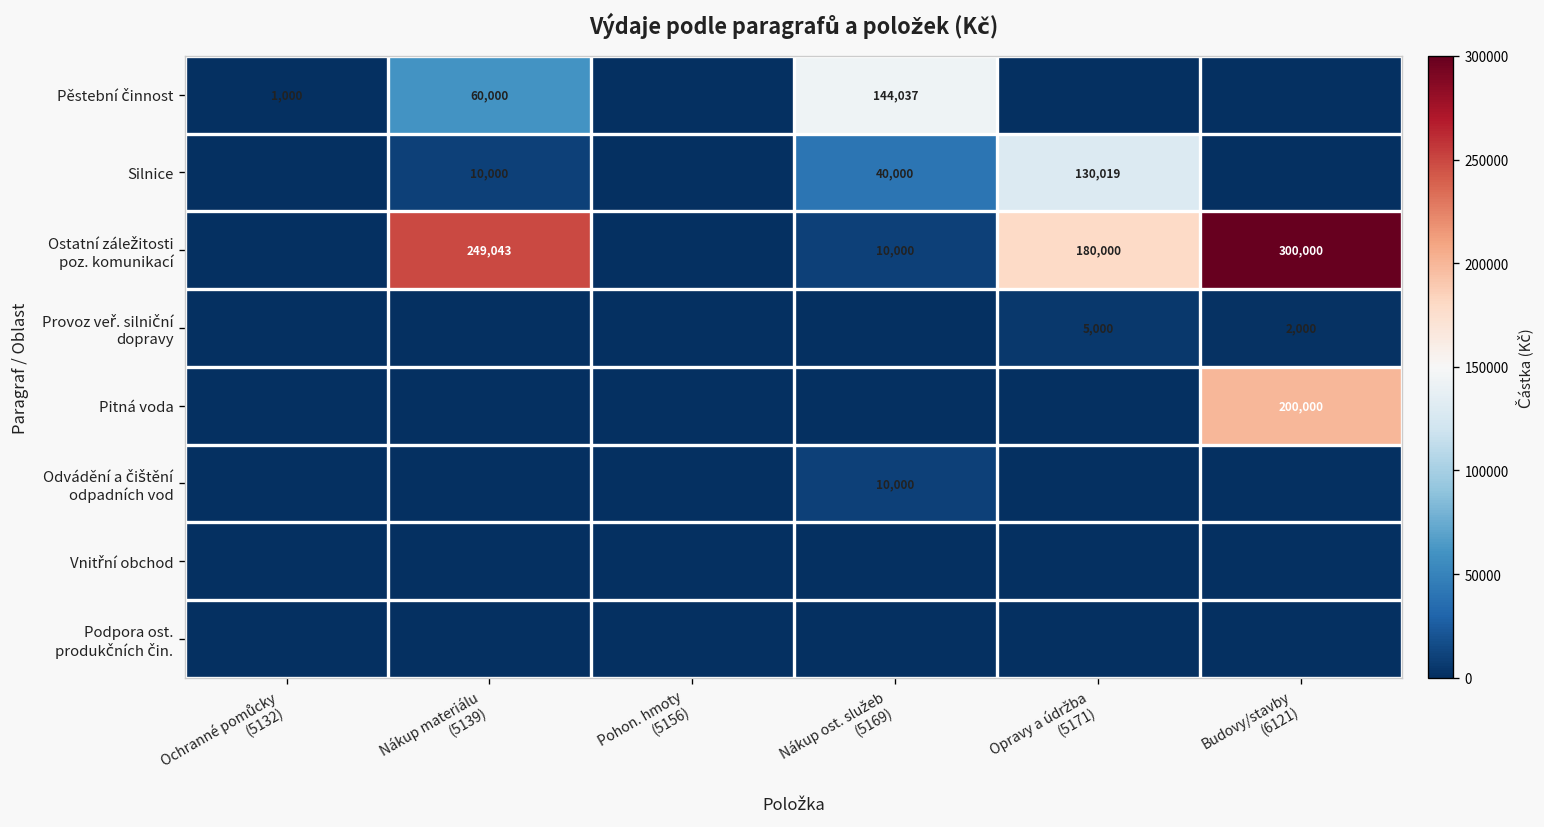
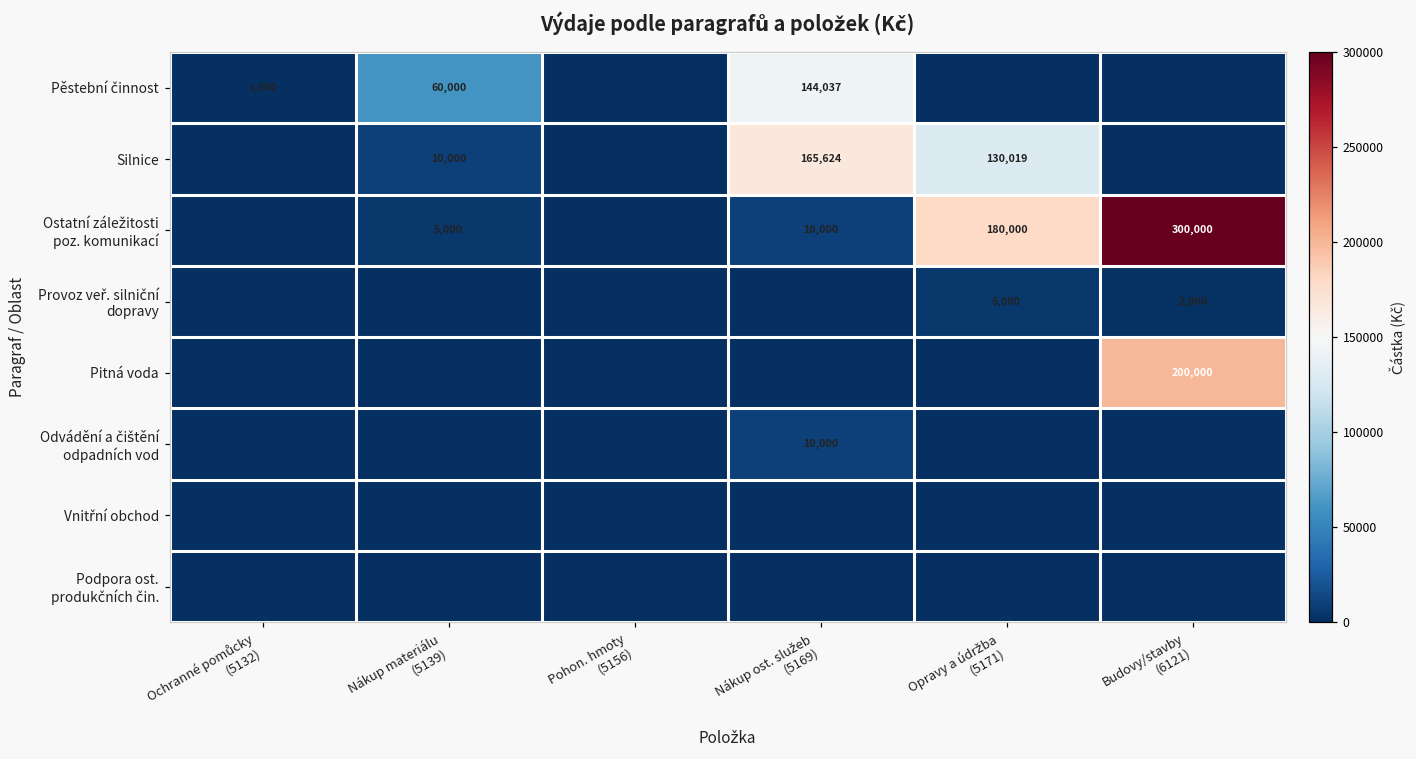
Silnice, Nákup ost. služeb (5169): 40,000 -> 165,624
Ostatní záležitosti poz. komunikací, Nákup materiálu (5139): 249,043 -> 5,000
